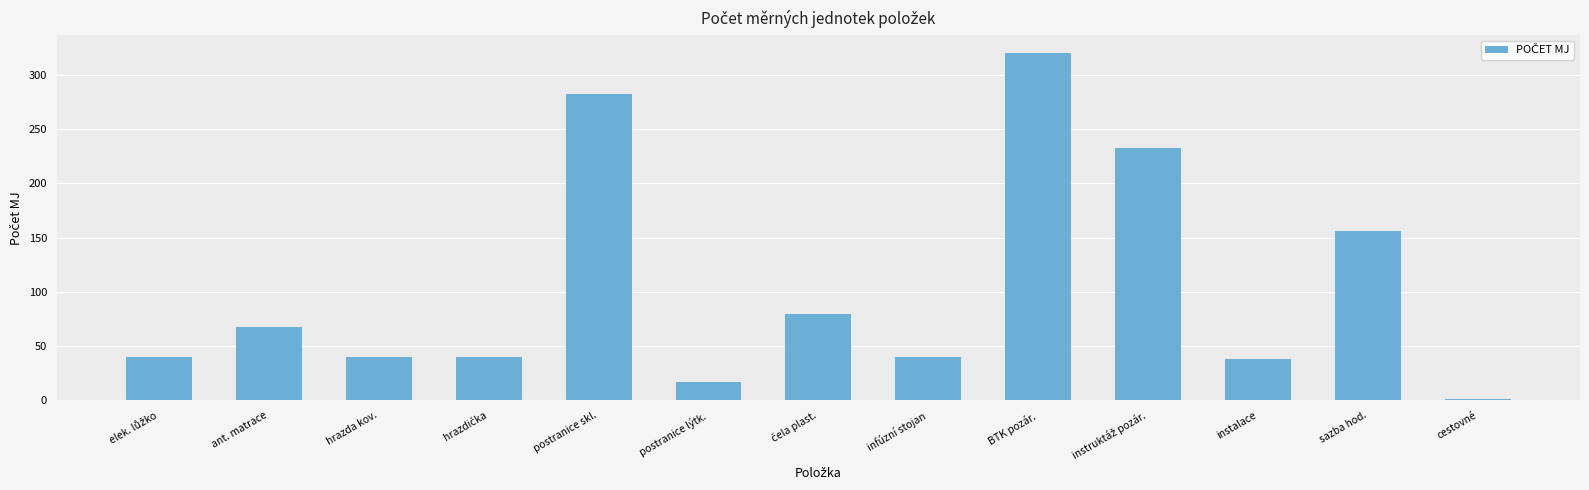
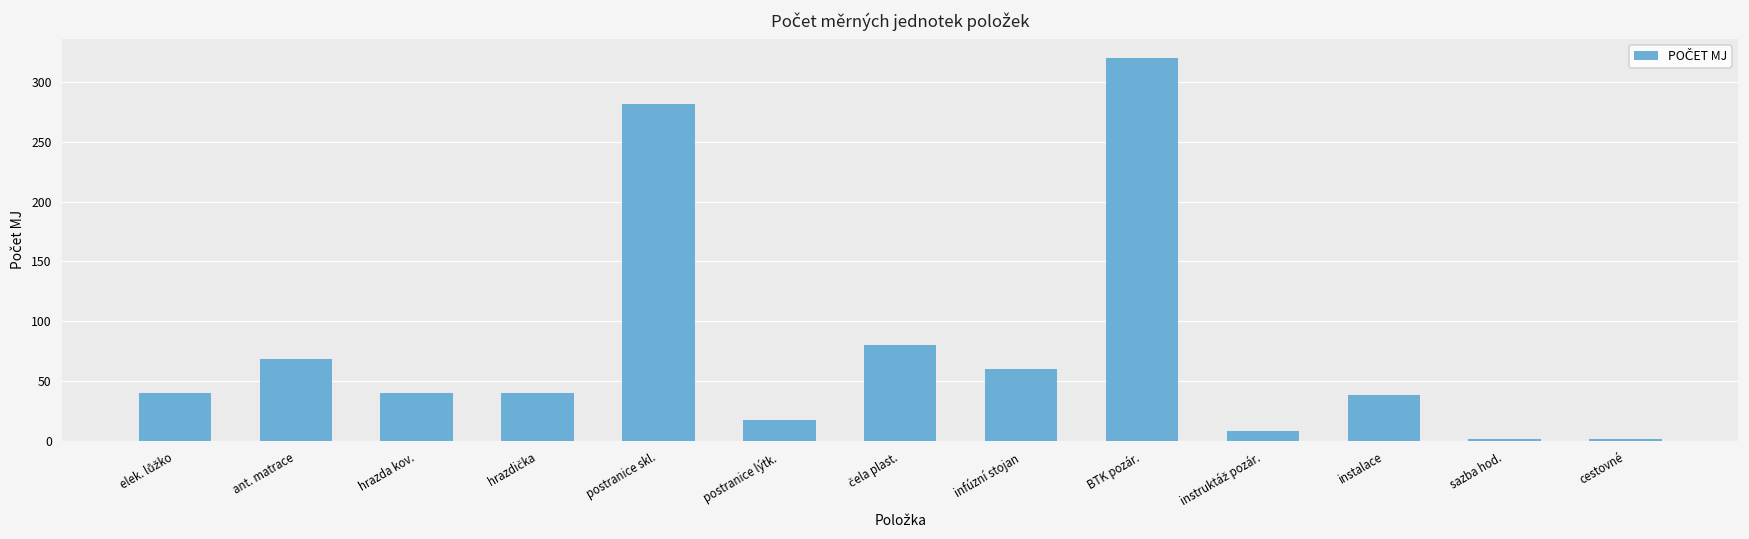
infúzní stojan: 40 -> 60
instruktáž pozár.: 232 -> 8
sazba hod.: 156 -> 1
